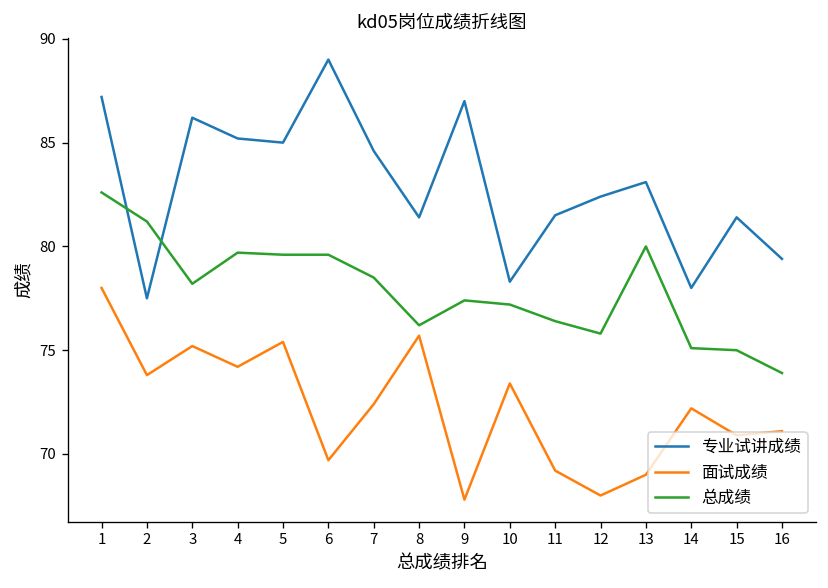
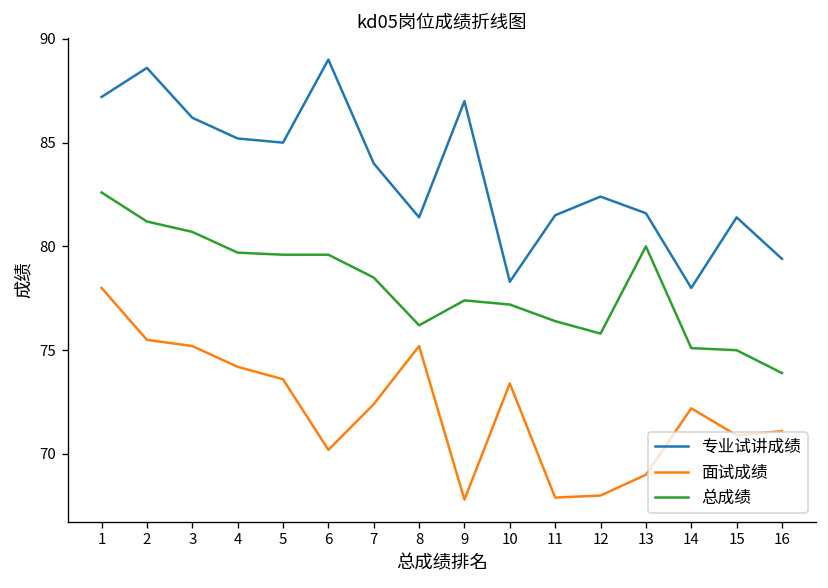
专业试讲成绩, 2: 77.5 -> 88.6
面试成绩, 2: 73.8 -> 75.5
总成绩, 3: 78.2 -> 80.7
面试成绩, 5: 75.4 -> 73.6
面试成绩, 6: 69.7 -> 70.2
专业试讲成绩, 7: 84.6 -> 84.0
面试成绩, 8: 75.7 -> 75.2
面试成绩, 11: 69.2 -> 67.9
专业试讲成绩, 13: 83.1 -> 81.6
